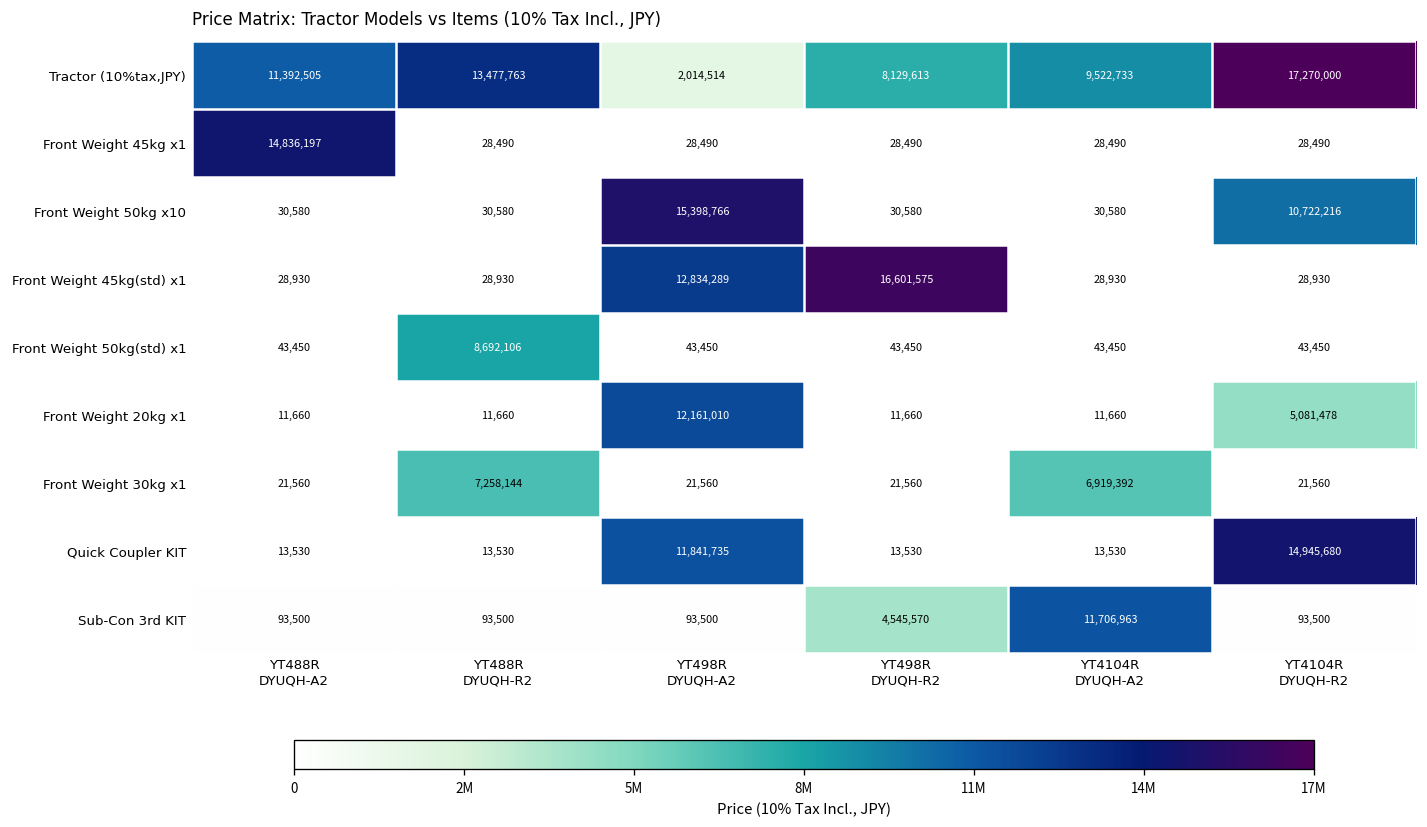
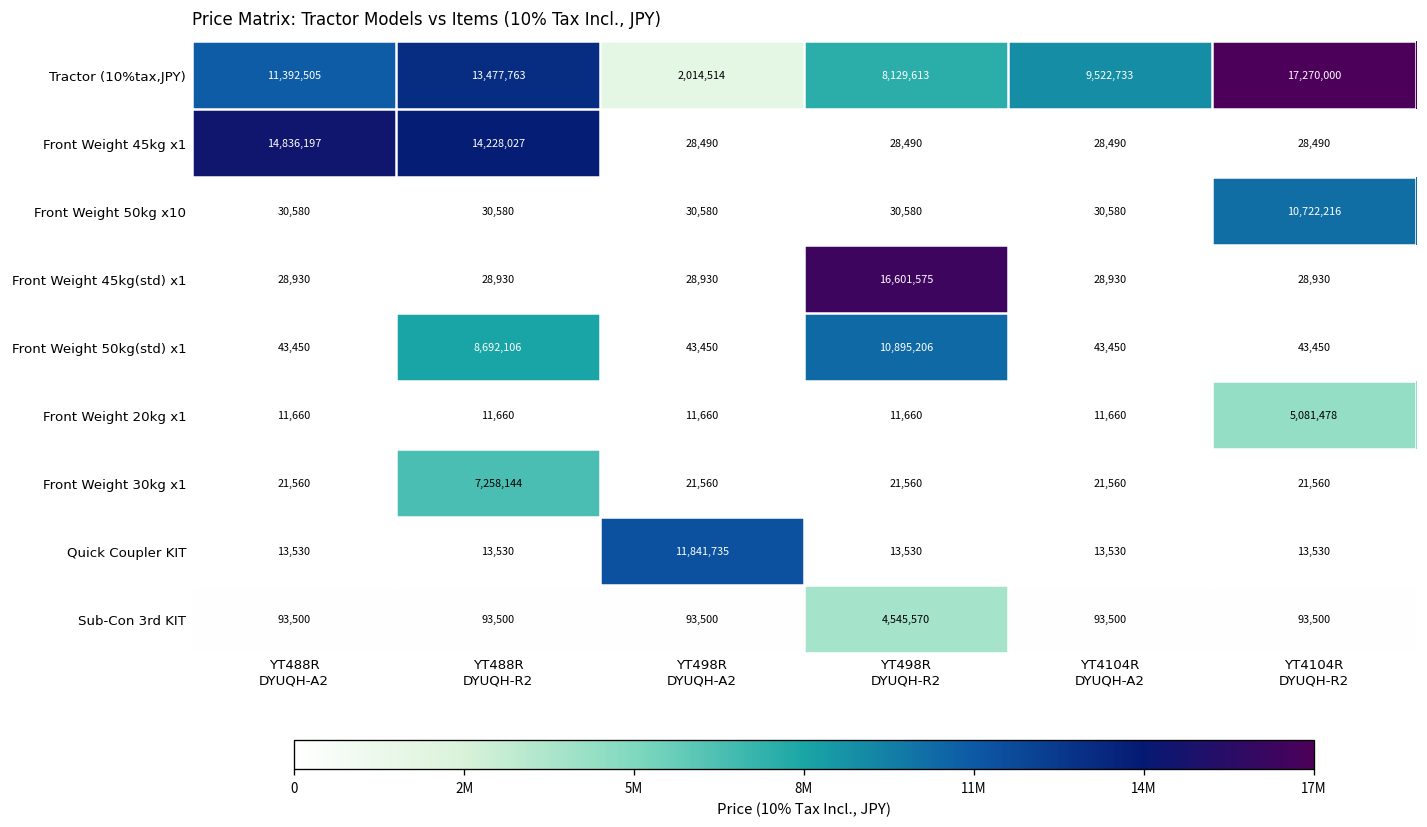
Front Weight 45kg x1, YT488R DYUQH-R2: 28,490 -> 14,228,027
Front Weight 50kg x10, YT498R DYUQH-A2: 15,398,766 -> 30,580
Front Weight 45kg(std) x1, YT498R DYUQH-A2: 12,834,289 -> 28,930
Front Weight 50kg(std) x1, YT498R DYUQH-R2: 43,450 -> 10,895,206
Front Weight 20kg x1, YT498R DYUQH-A2: 12,161,010 -> 11,660
Front Weight 30kg x1, YT4104R DYUQH-A2: 6,919,392 -> 21,560
Quick Coupler KIT, YT4104R DYUQH-R2: 14,945,680 -> 13,530
Sub-Con 3rd KIT, YT4104R DYUQH-A2: 11,706,963 -> 93,500
